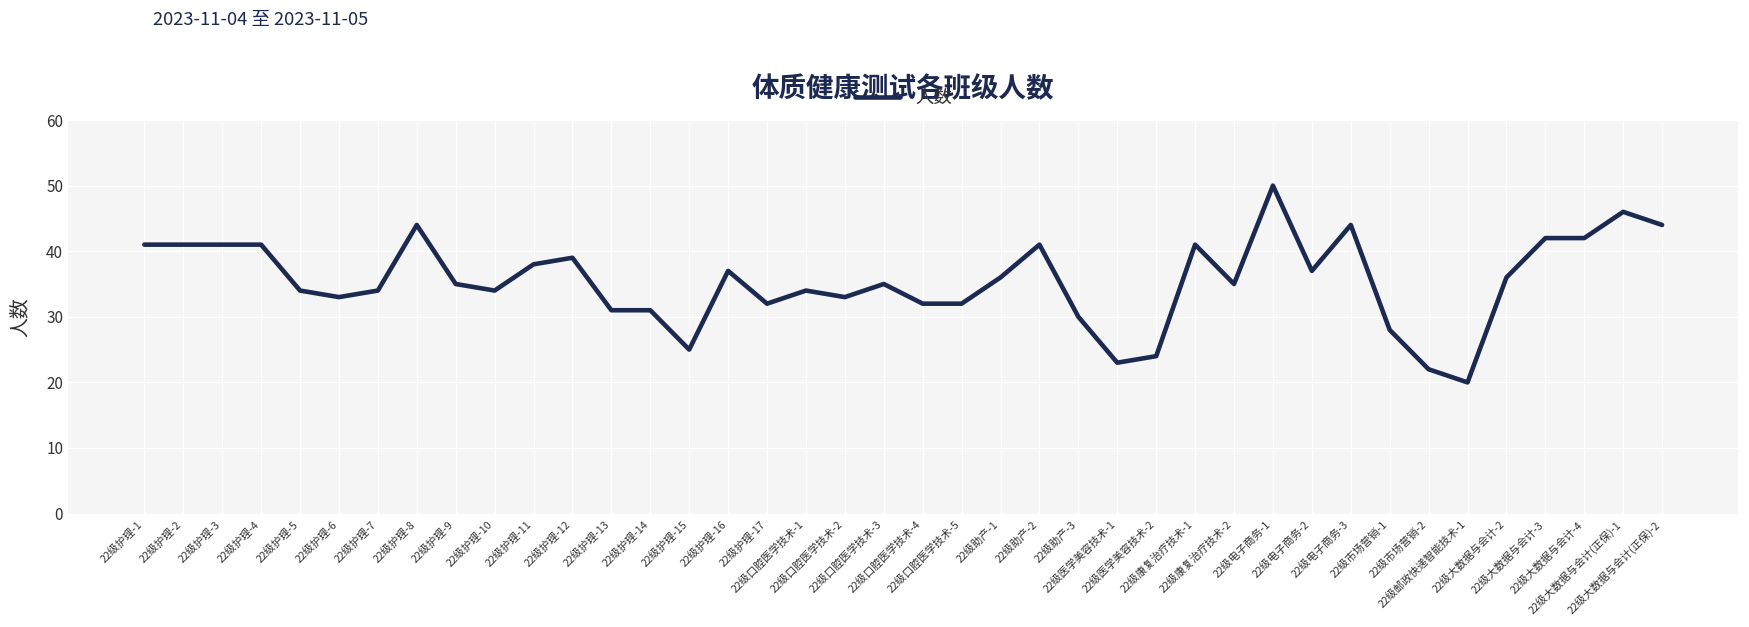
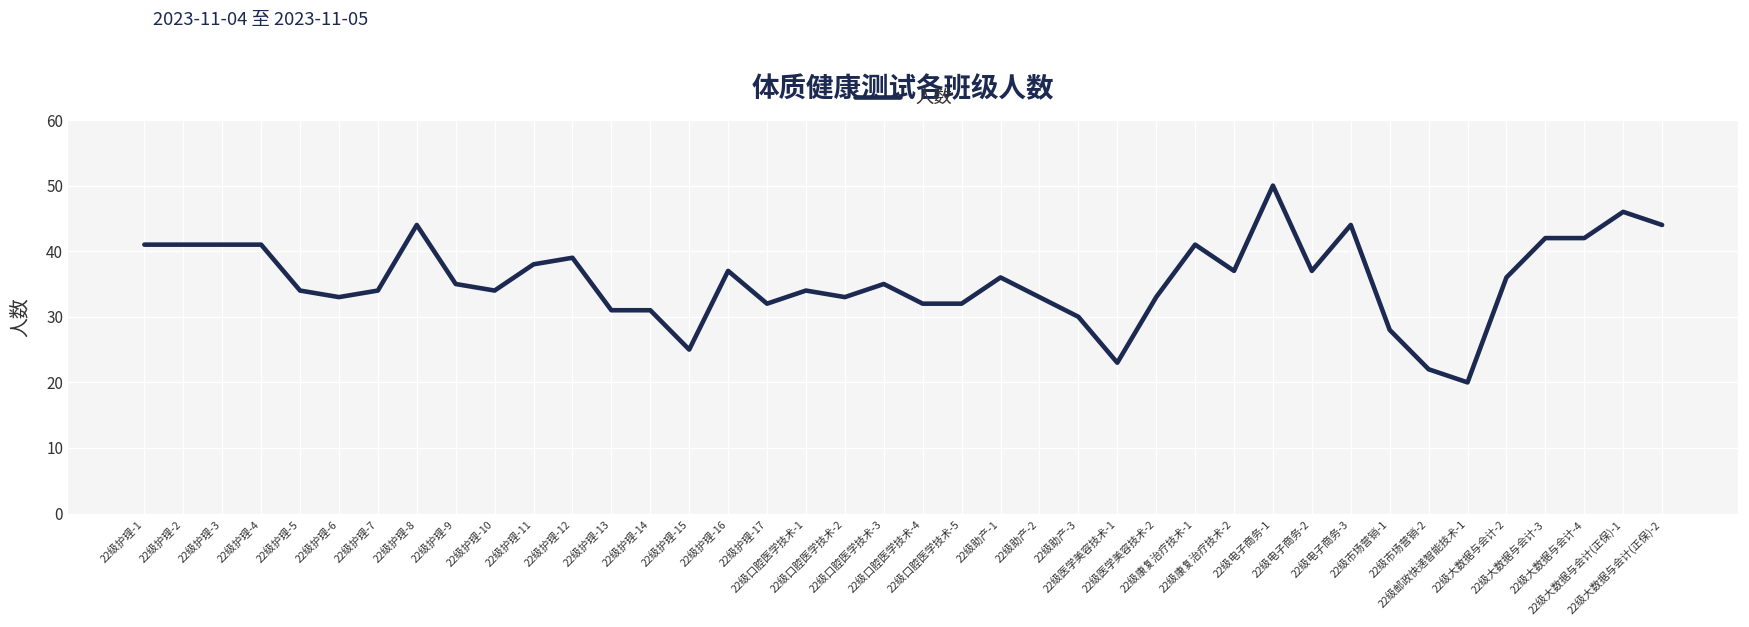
22级助产-2: 41 -> 33
22级医学美容技术-2: 24 -> 33
22级康复治疗技术-2: 35 -> 37
